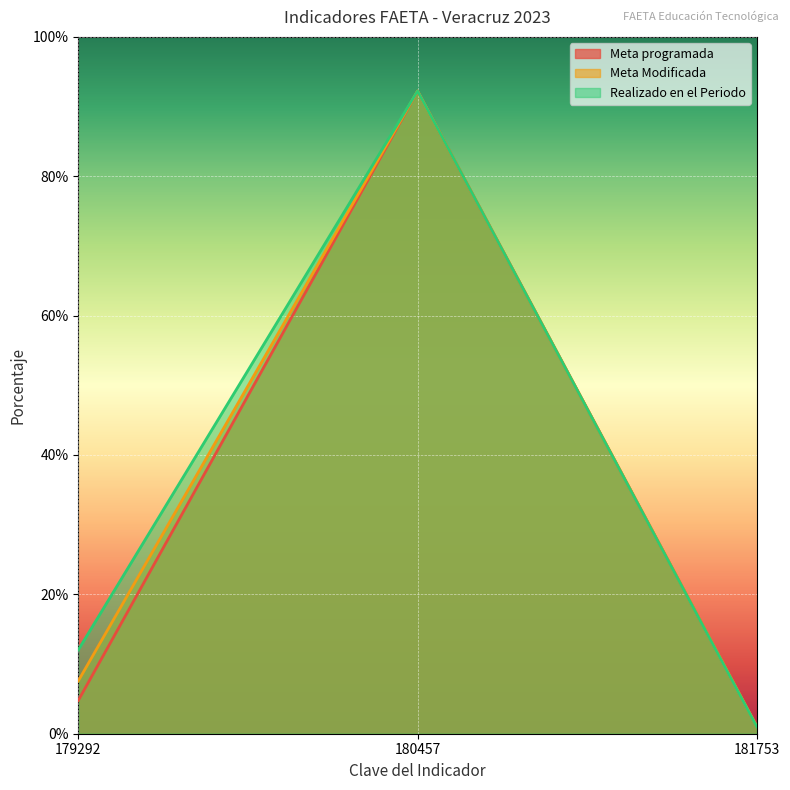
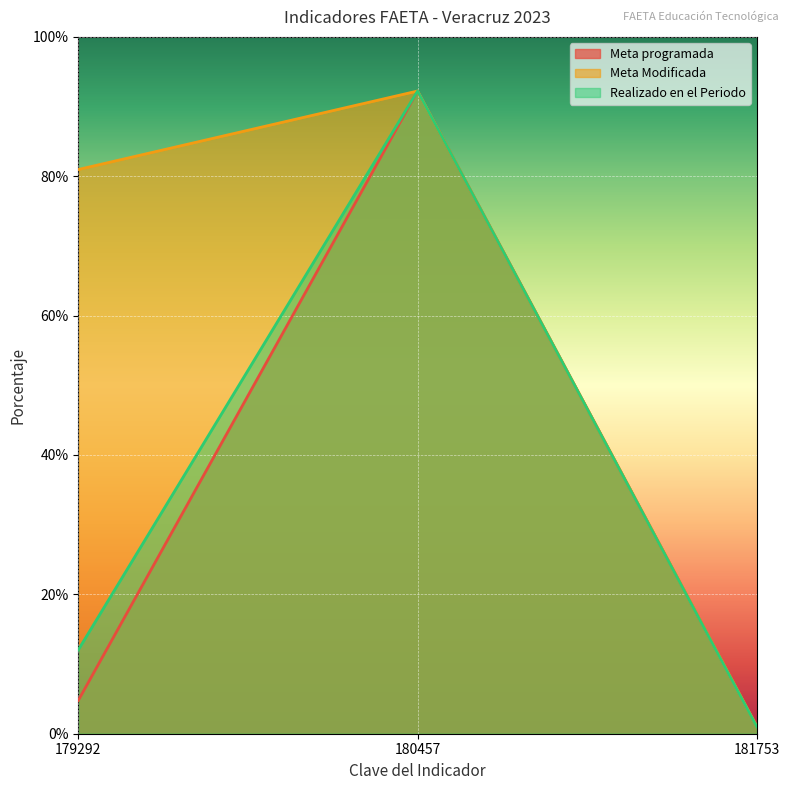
Meta Modificada, 179292: 8% -> 81%
